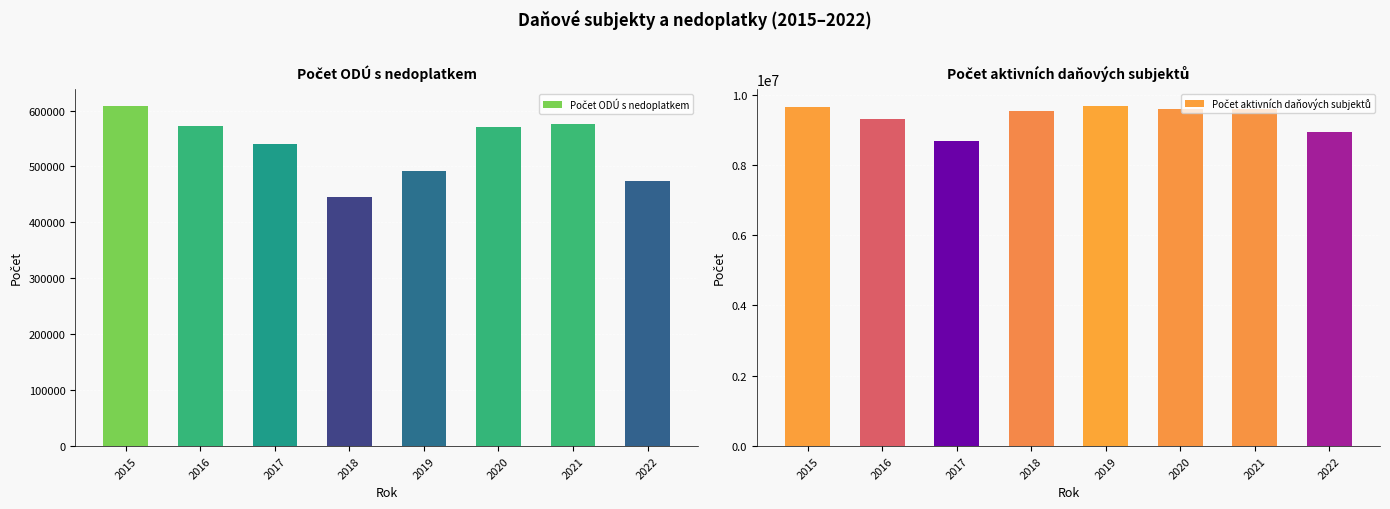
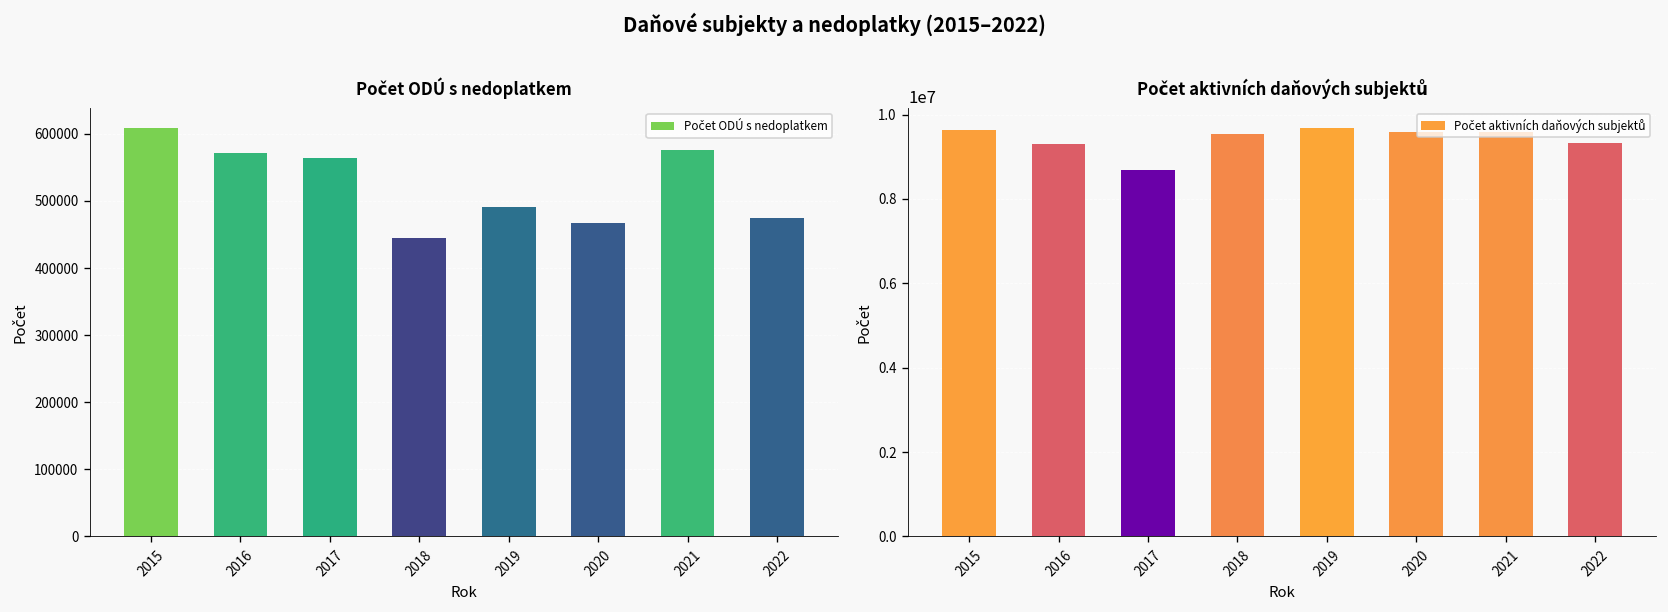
Počet ODÚ s nedoplatkem, 2017: 540000 -> 560000
Počet ODÚ s nedoplatkem, 2020: 570000 -> 470000
Počet aktivních daňových subjektů, 2022: 8900000 -> 9300000
